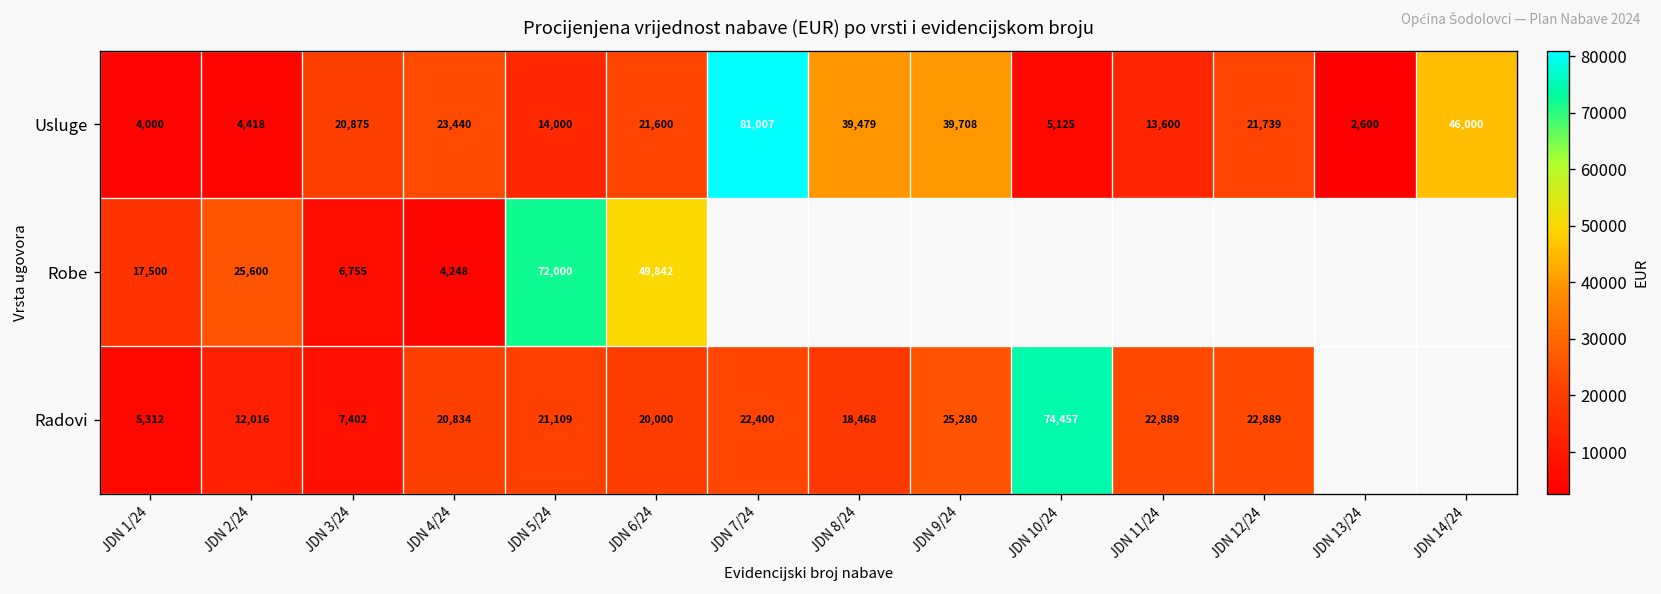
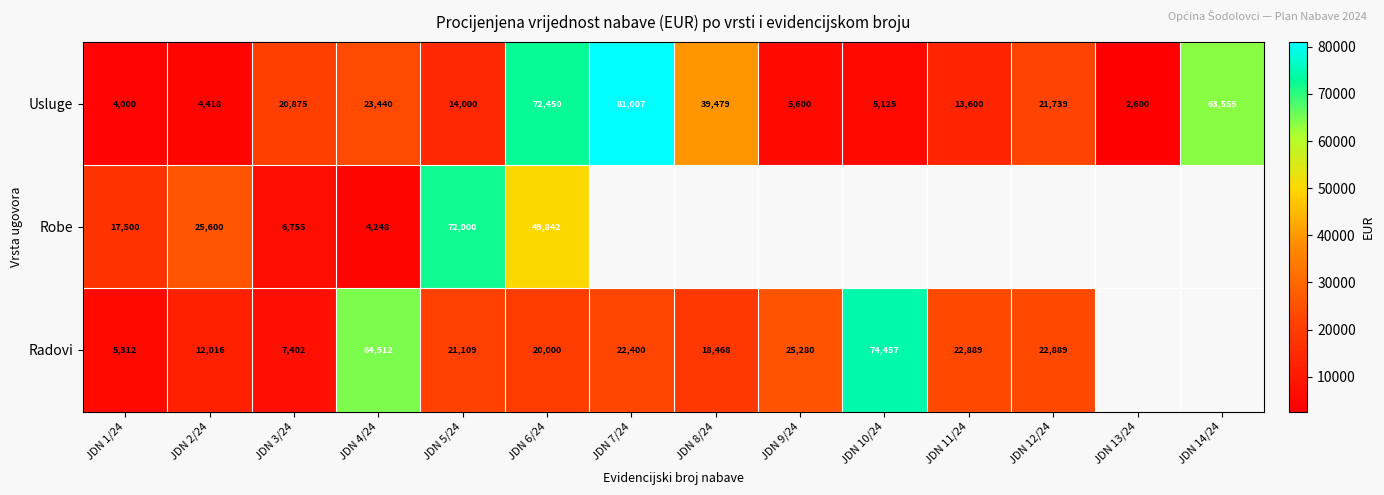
Usluge, JDN 6/24: 21,600 -> 72,450
Usluge, JDN 9/24: 39,708 -> 5,600
Usluge, JDN 14/24: 46,000 -> 63,555
Radovi, JDN 4/24: 20,834 -> 64,512
